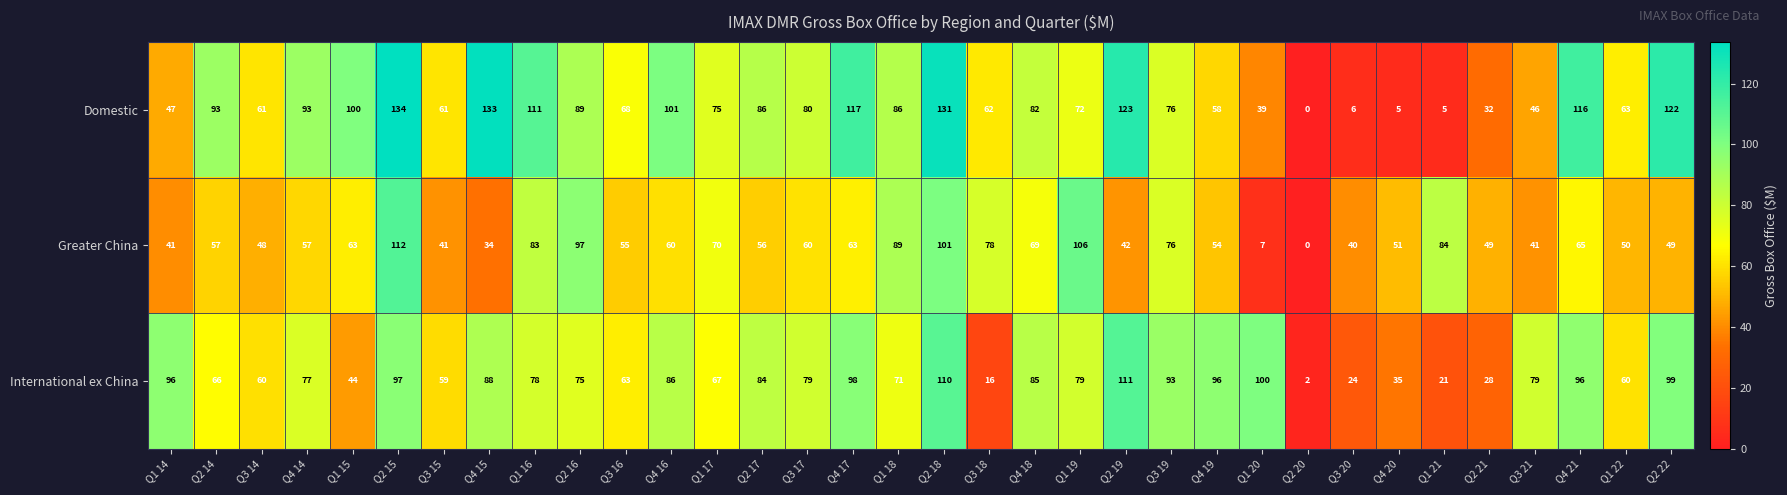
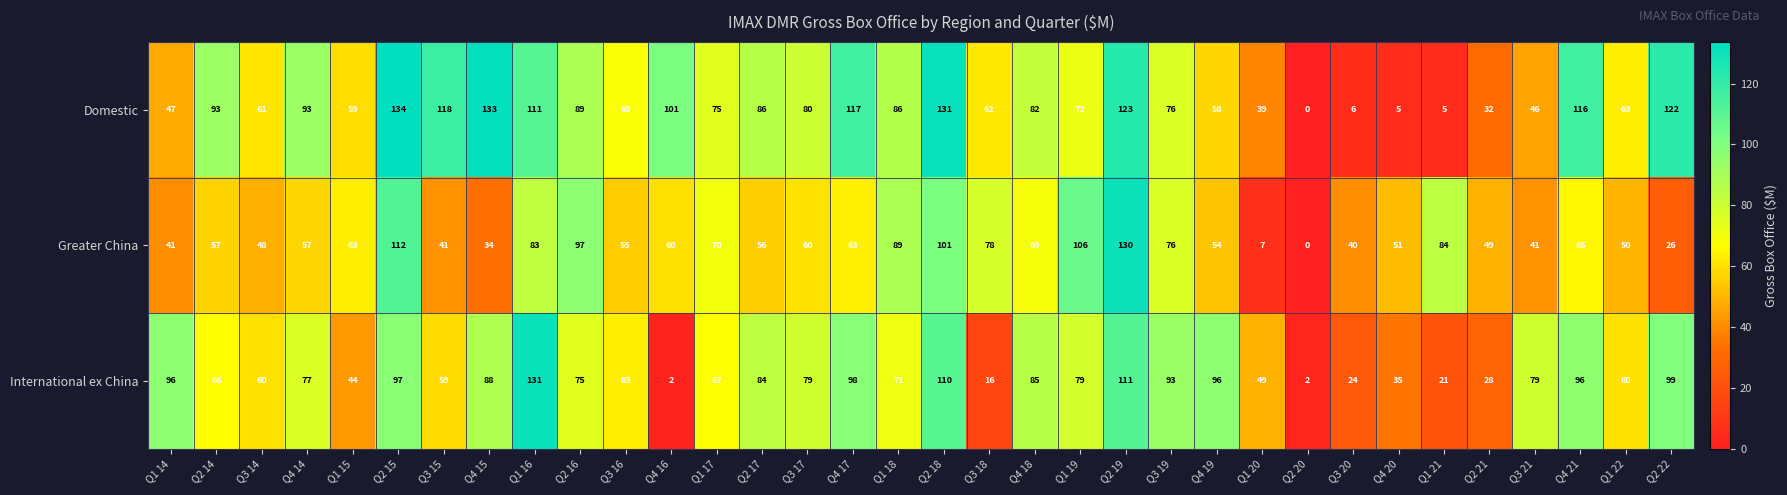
Domestic, Q1 15: 100 -> 59
Domestic, Q3 15: 61 -> 118
Greater China, Q2 19: 42 -> 130
Greater China, Q2 22: 49 -> 26
International ex China, Q1 16: 78 -> 131
International ex China, Q4 16: 86 -> 2
International ex China, Q1 20: 100 -> 49
